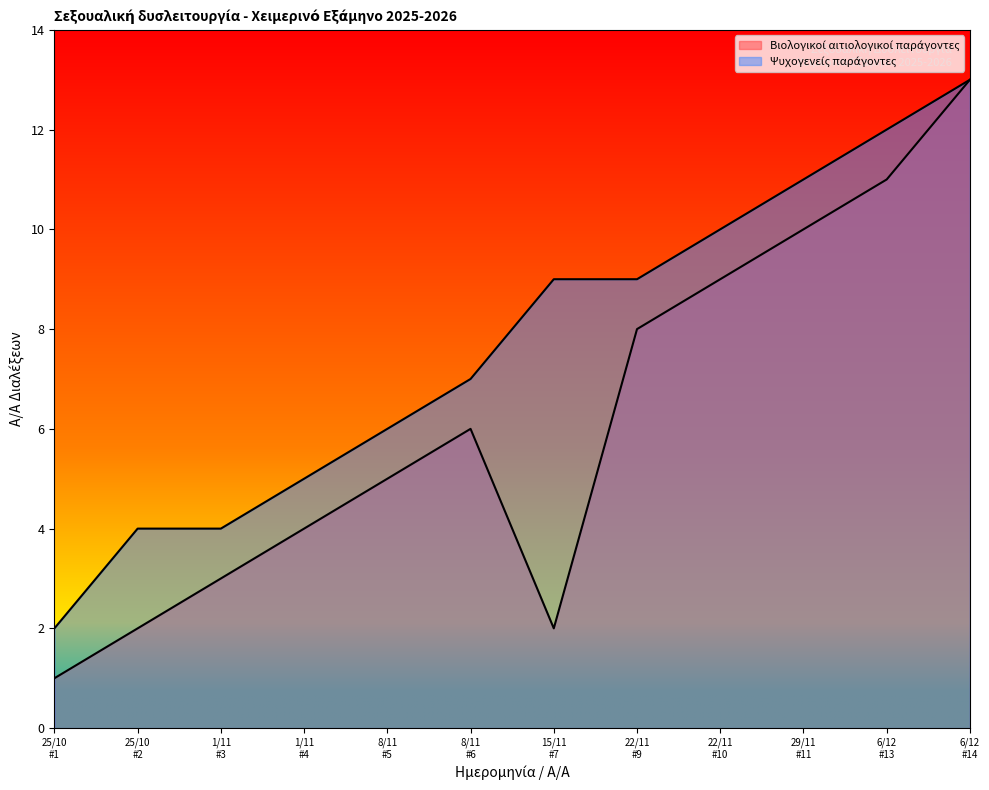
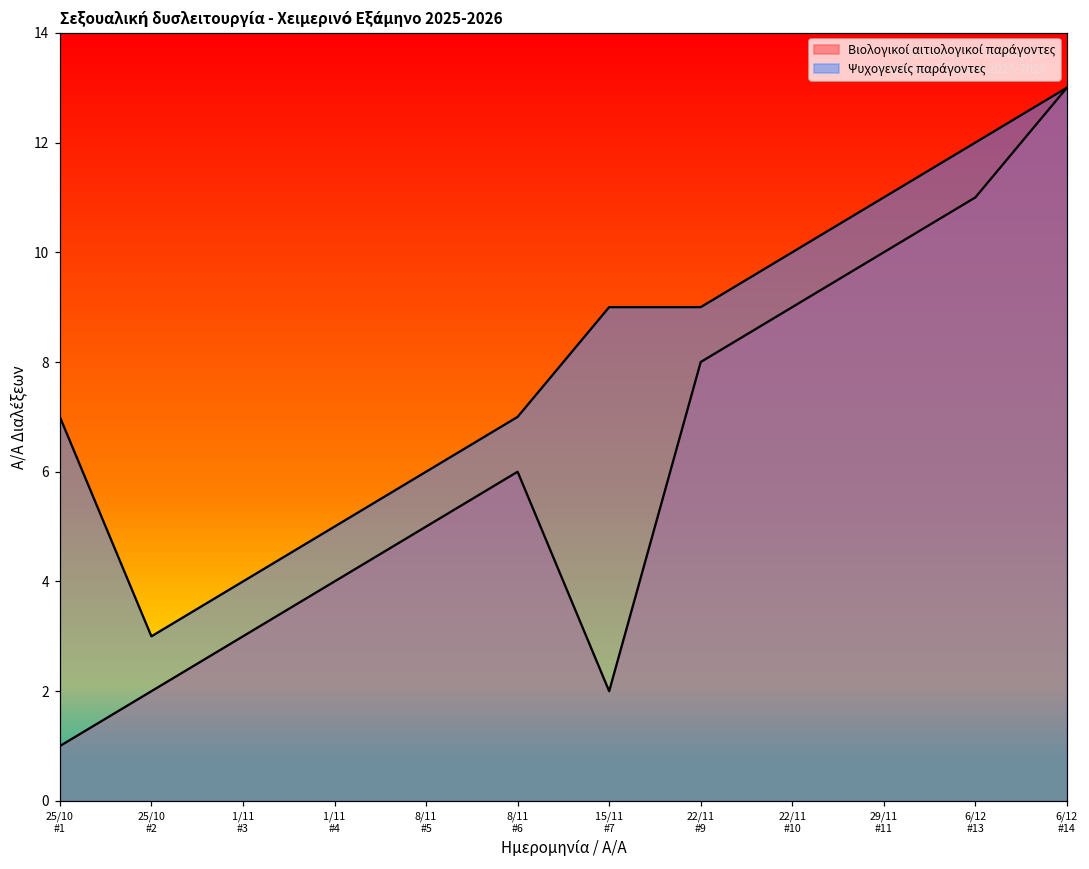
Ψυχογενείς παράγοντες, 25/10 #1: 2 -> 7
Ψυχογενείς παράγοντες, 25/10 #2: 4 -> 3
